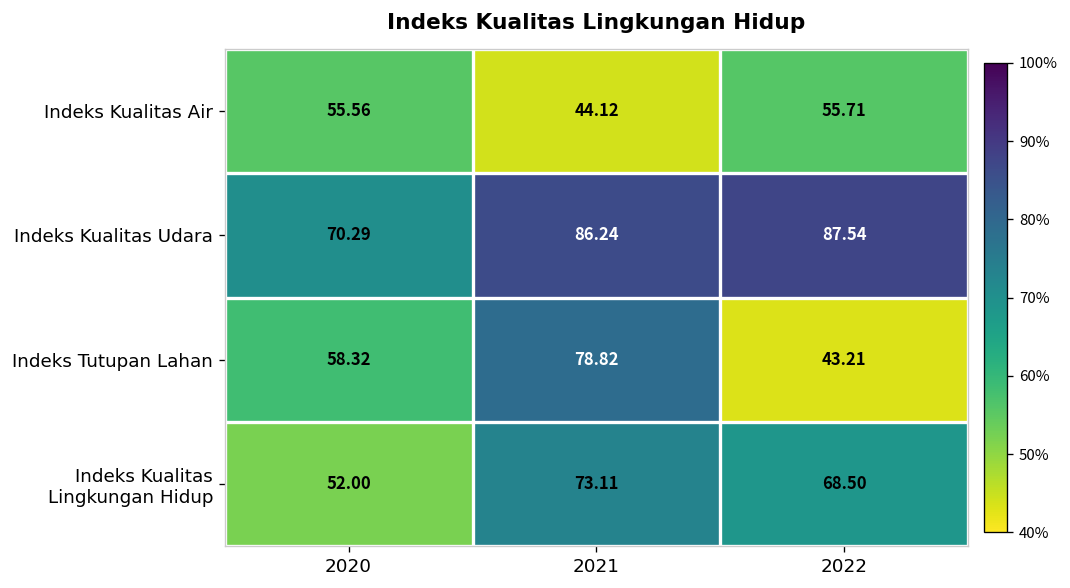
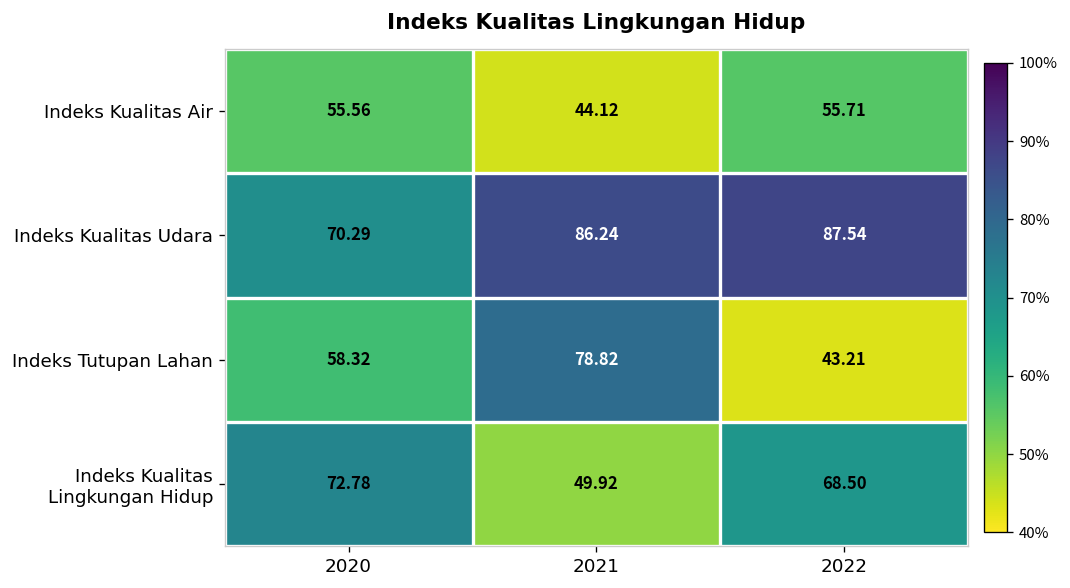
Indeks Kualitas Lingkungan Hidup, 2020: 52.00 -> 72.78
Indeks Kualitas Lingkungan Hidup, 2021: 73.11 -> 49.92
